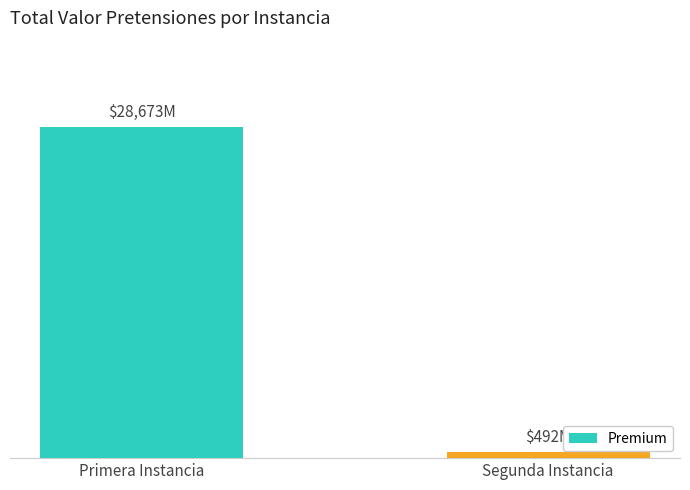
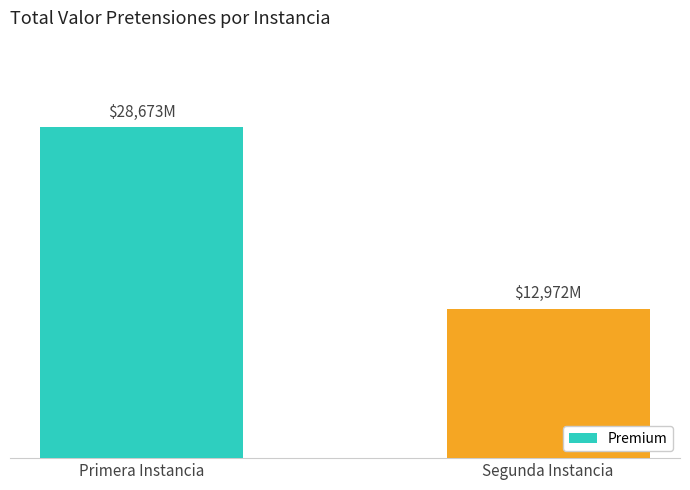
Segunda Instancia: $492M -> $12,972M
